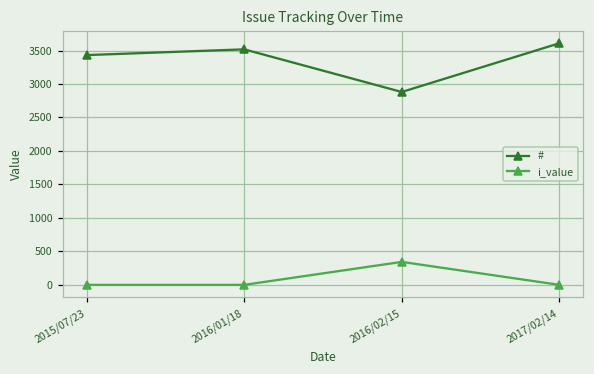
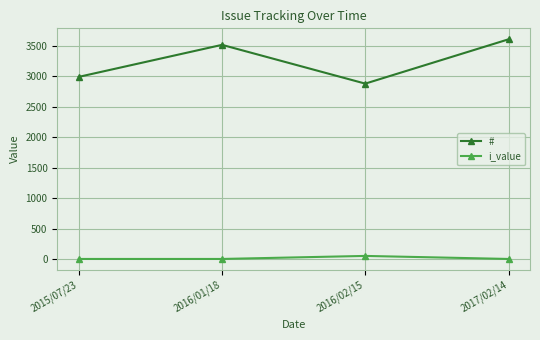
#, 2015/07/23: 3400 -> 3000
i_value, 2016/02/15: 300 -> 100
